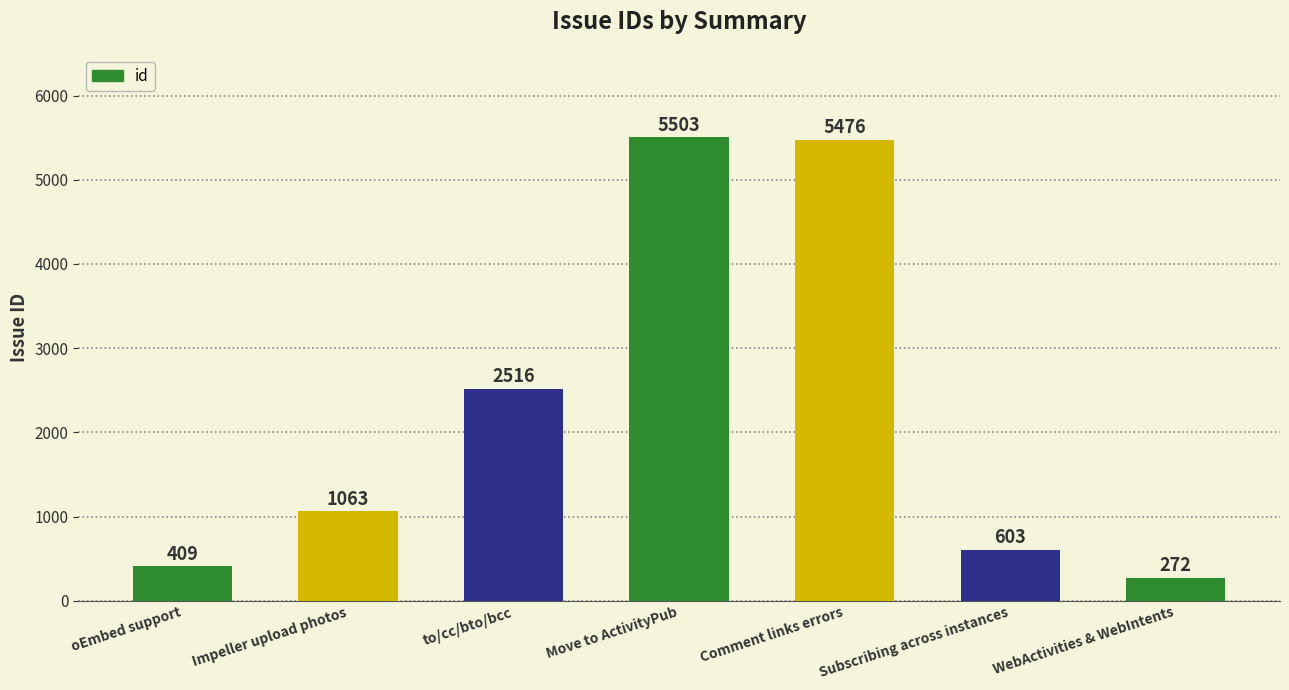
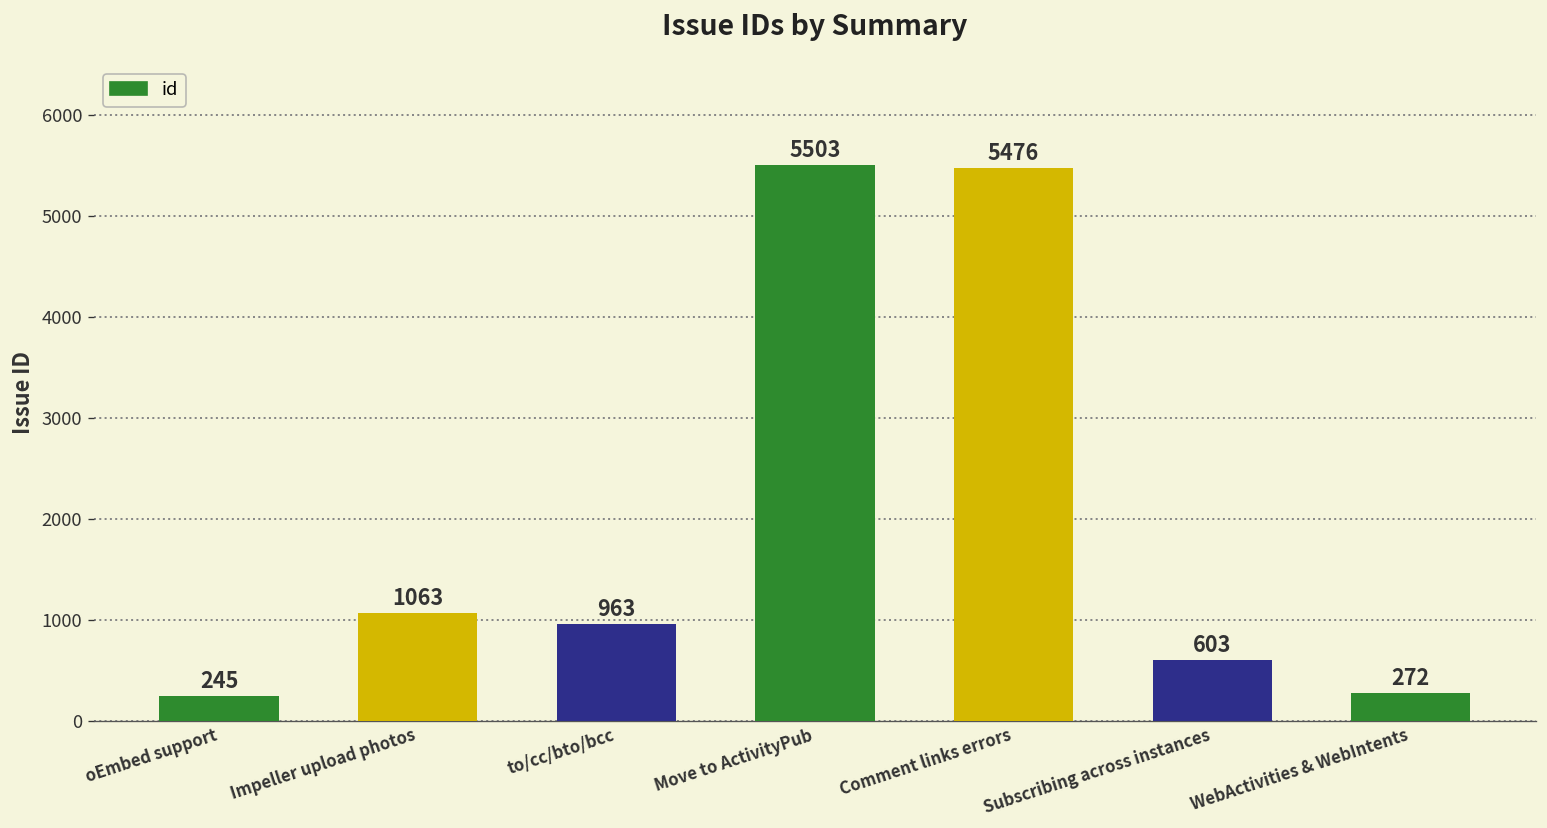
oEmbed support: 409 -> 245
to/cc/bto/bcc: 2516 -> 963
